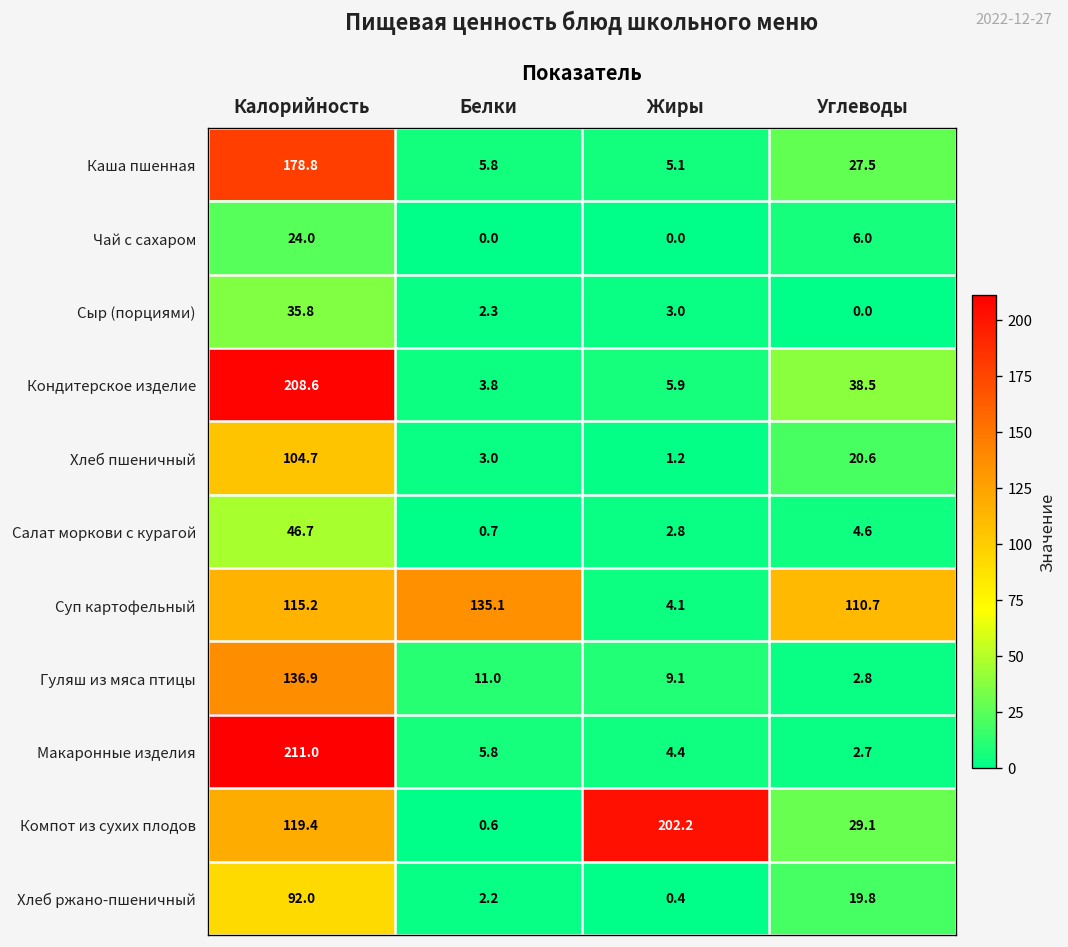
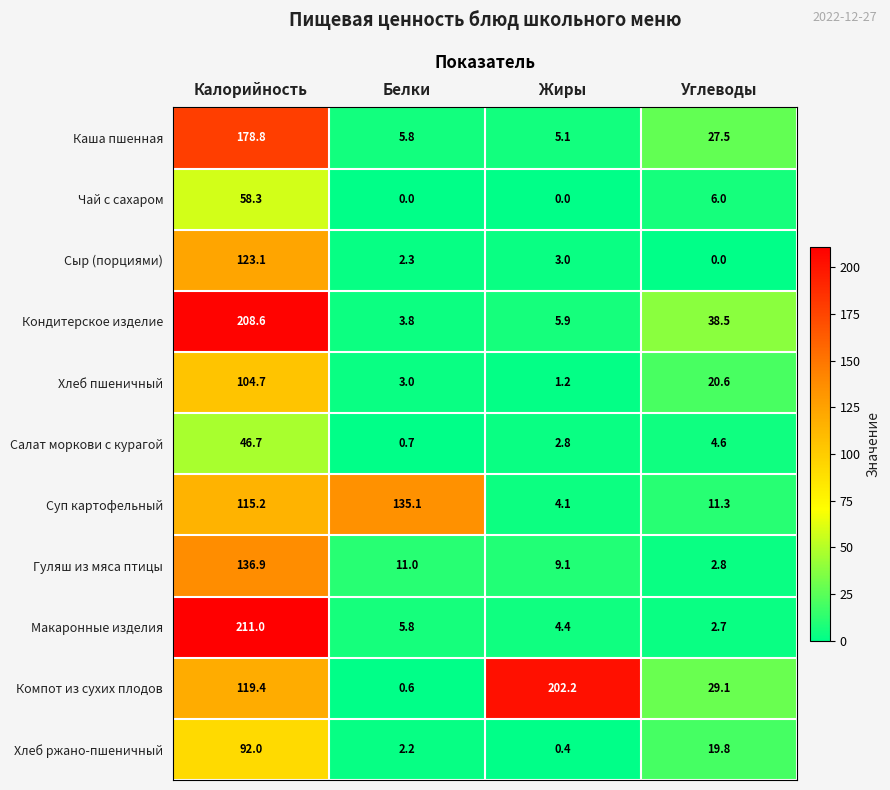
Чай с сахаром, Калорийность: 24.0 -> 58.3
Сыр (порциями), Калорийность: 35.8 -> 123.1
Суп картофельный, Углеводы: 110.7 -> 11.3
